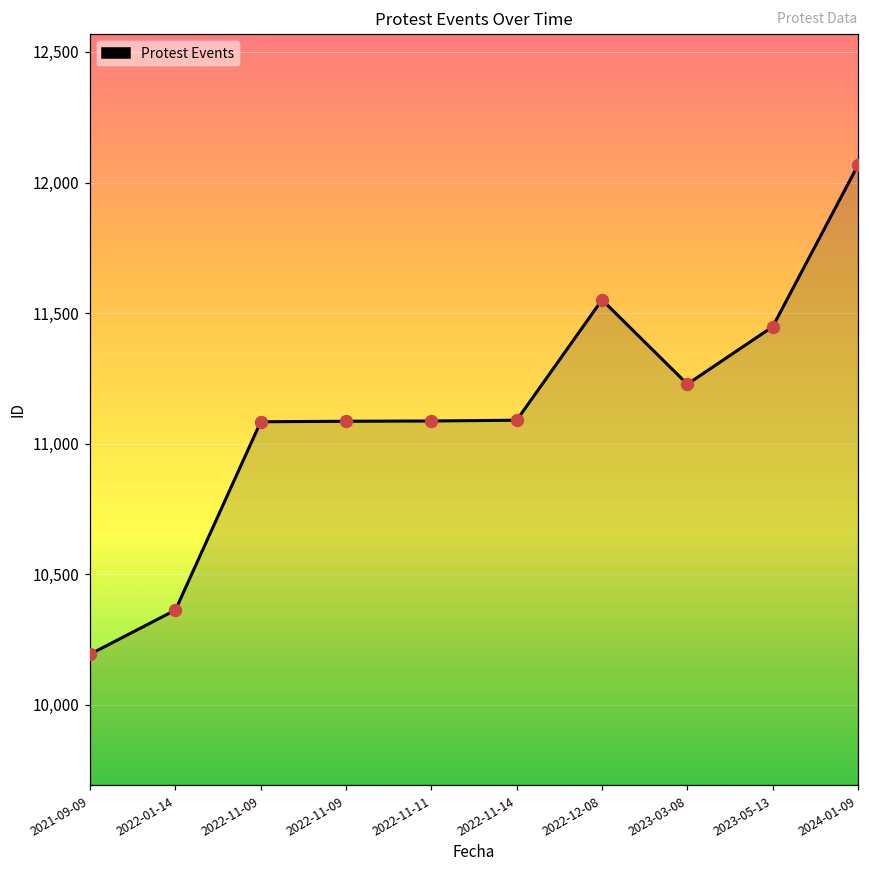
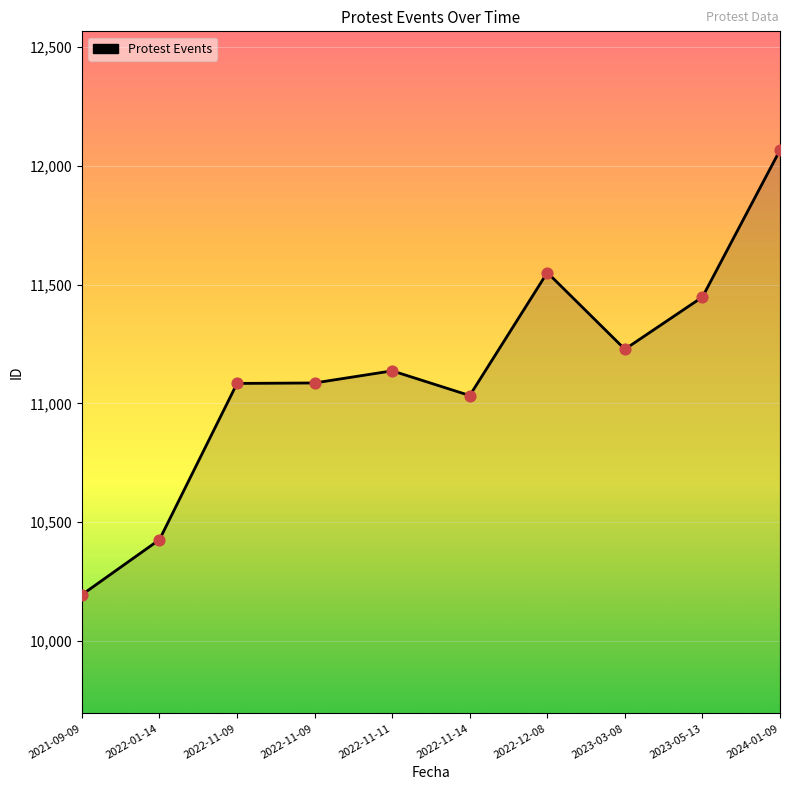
2022-01-14: 10,360 -> 10,430
2022-11-11: 11,090 -> 11,140
2022-11-14: 11,090 -> 11,030
